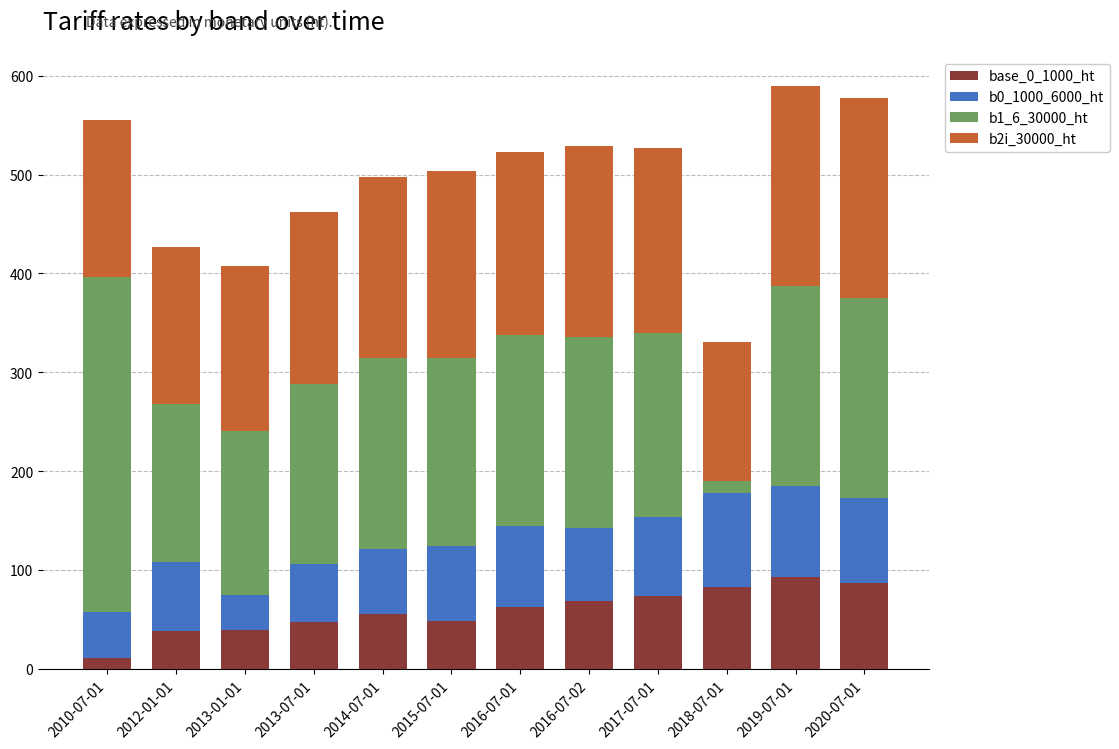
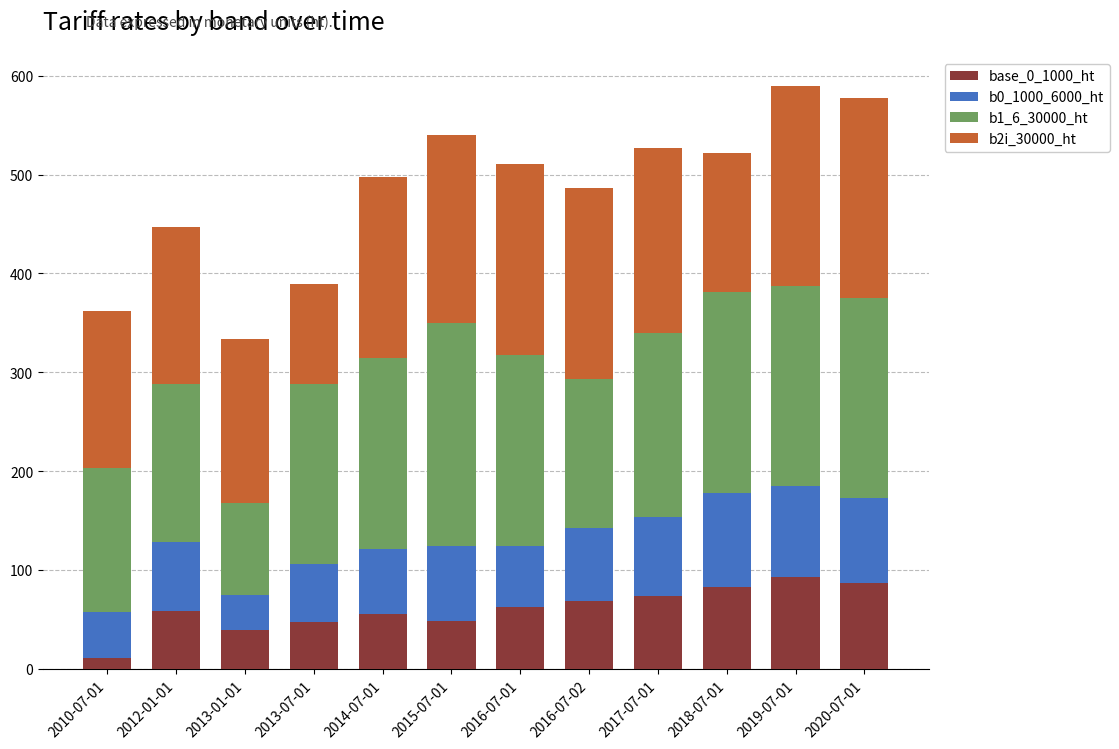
b1_6_30000_ht, 2010-07-01: 340 -> 150
base_0_1000_ht, 2012-01-01: 40 -> 60
b1_6_30000_ht, 2013-01-01: 170 -> 90
b2i_30000_ht, 2013-07-01: 170 -> 100
b1_6_30000_ht, 2015-07-01: 190 -> 230
b0_1000_6000_ht, 2016-07-01: 80 -> 60
b2i_30000_ht, 2016-07-01: 180 -> 190
b1_6_30000_ht, 2016-07-02: 190 -> 150
b1_6_30000_ht, 2018-07-01: 10 -> 200
